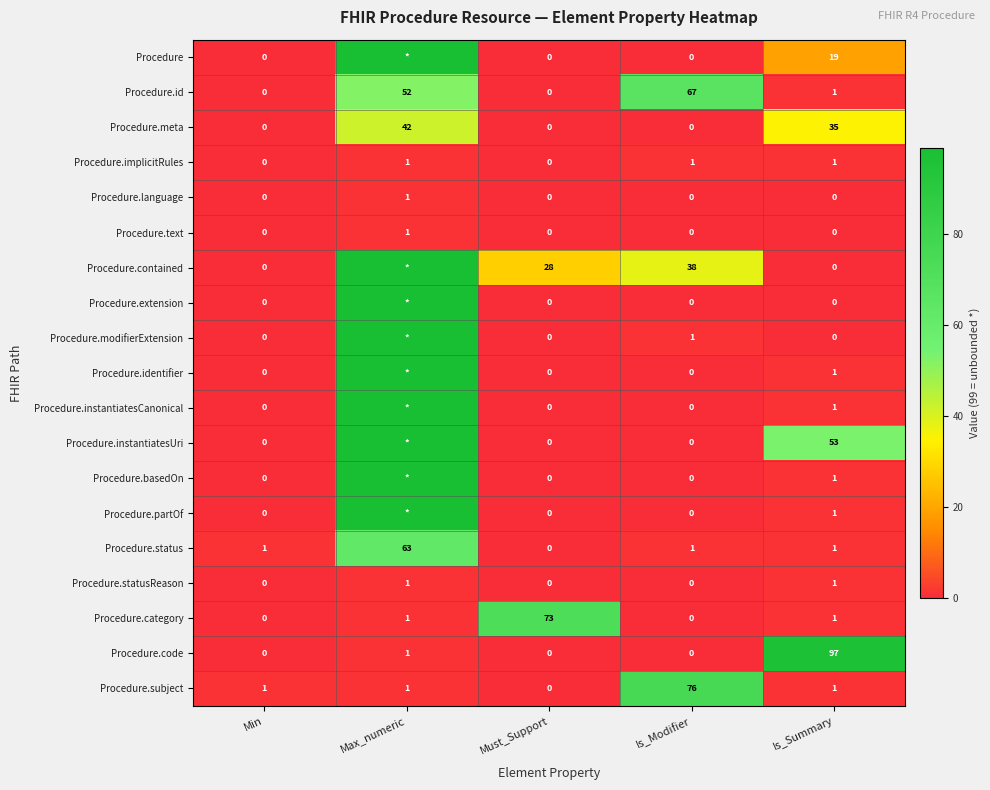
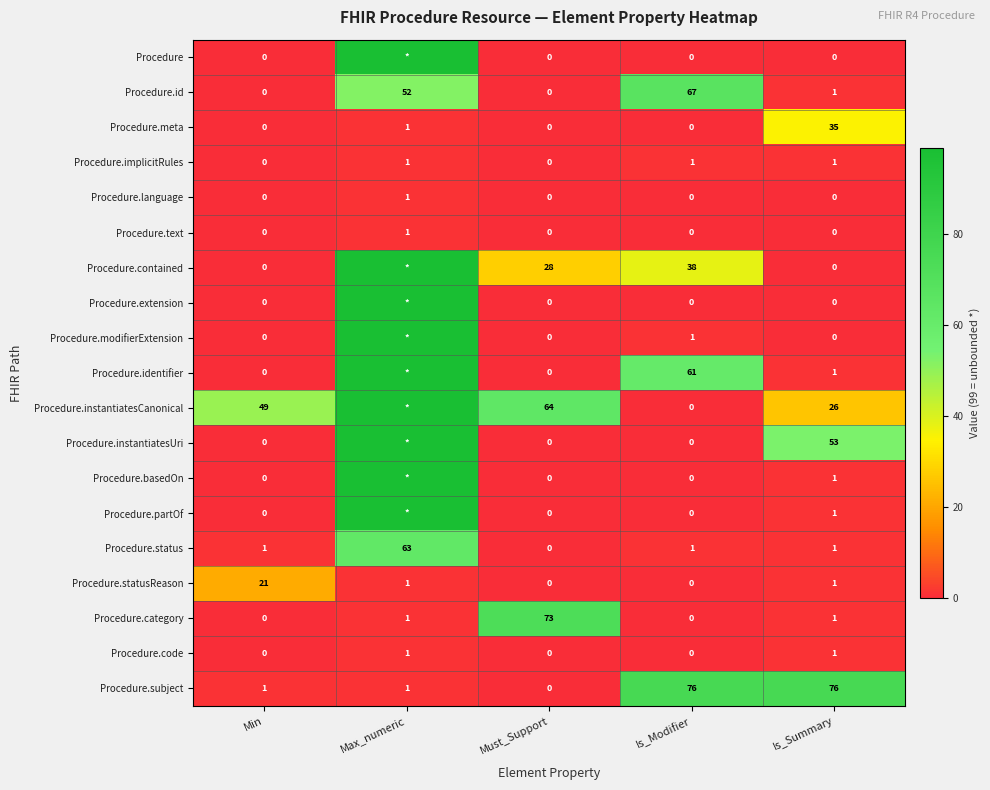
Procedure, Is_Summary: 19 -> 0
Procedure.meta, Max_numeric: 42 -> 1
Procedure.identifier, Is_Modifier: 0 -> 61
Procedure.instantiatesCanonical, Min: 0 -> 49
Procedure.instantiatesCanonical, Must_Support: 0 -> 64
Procedure.instantiatesCanonical, Is_Summary: 1 -> 26
Procedure.statusReason, Min: 0 -> 21
Procedure.code, Is_Summary: 97 -> 1
Procedure.subject, Is_Summary: 1 -> 76
